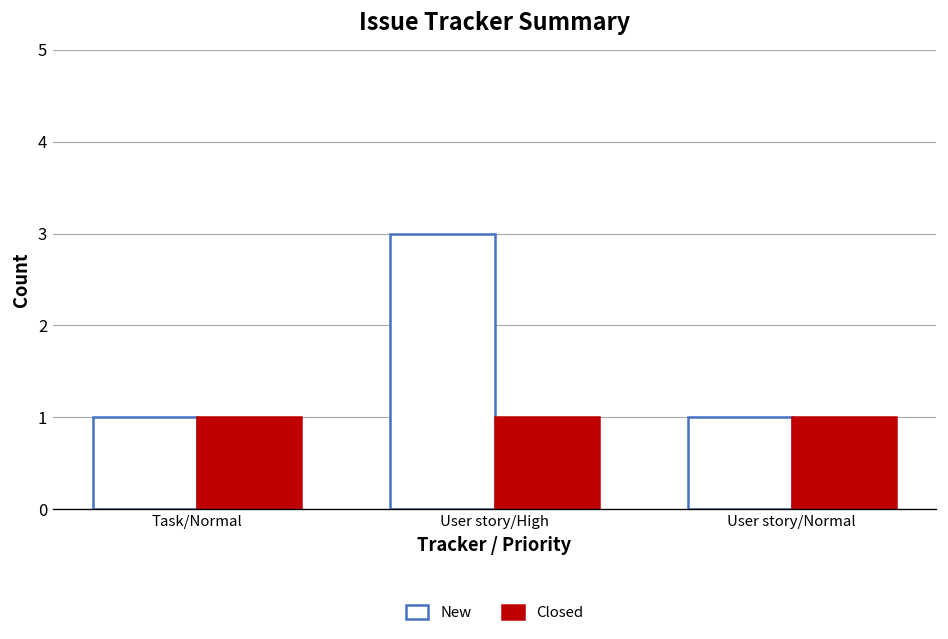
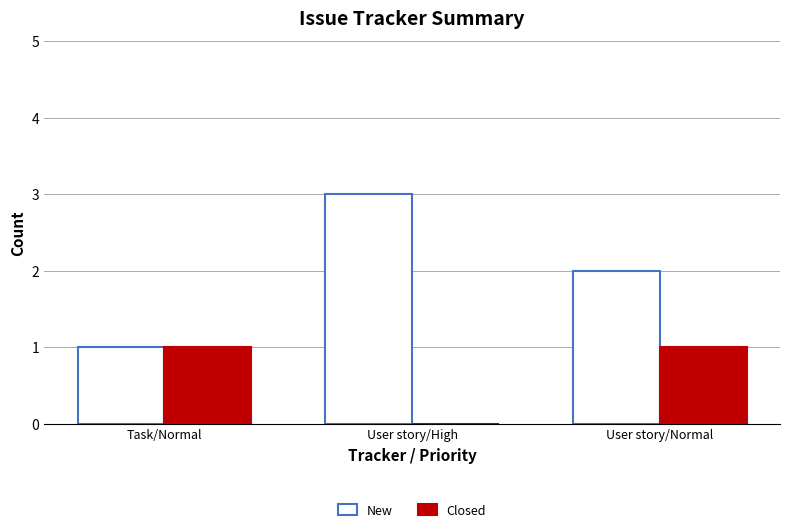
Closed, User story/High: 1 -> 0
New, User story/Normal: 1 -> 2
